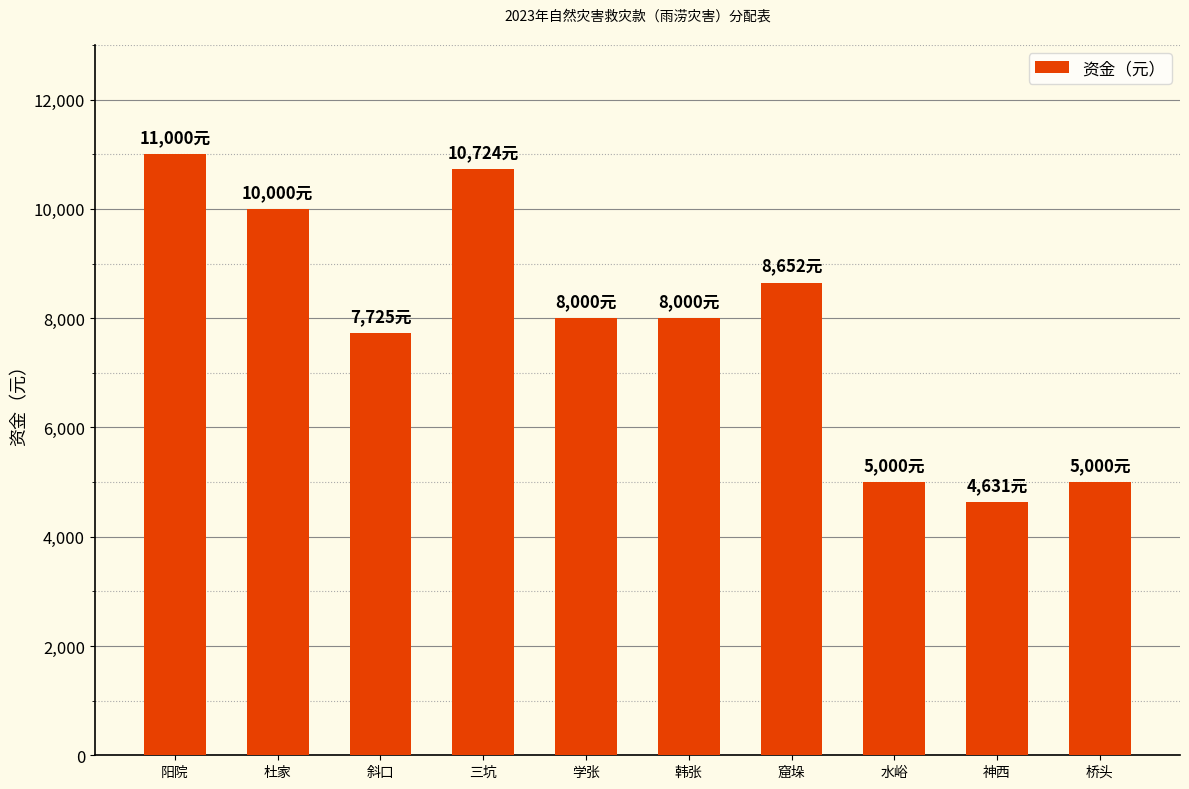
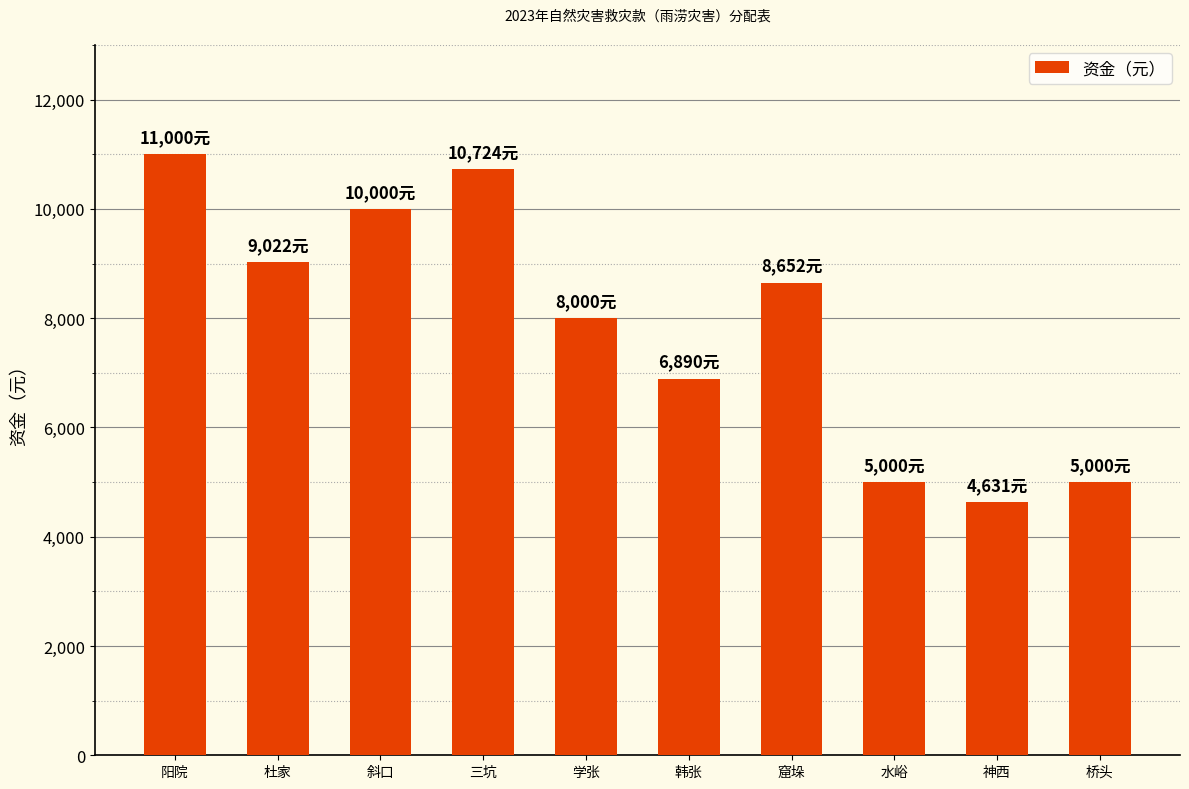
杜家: 10,000元 -> 9,022元
斜口: 7,725元 -> 10,000元
韩张: 8,000元 -> 6,890元
